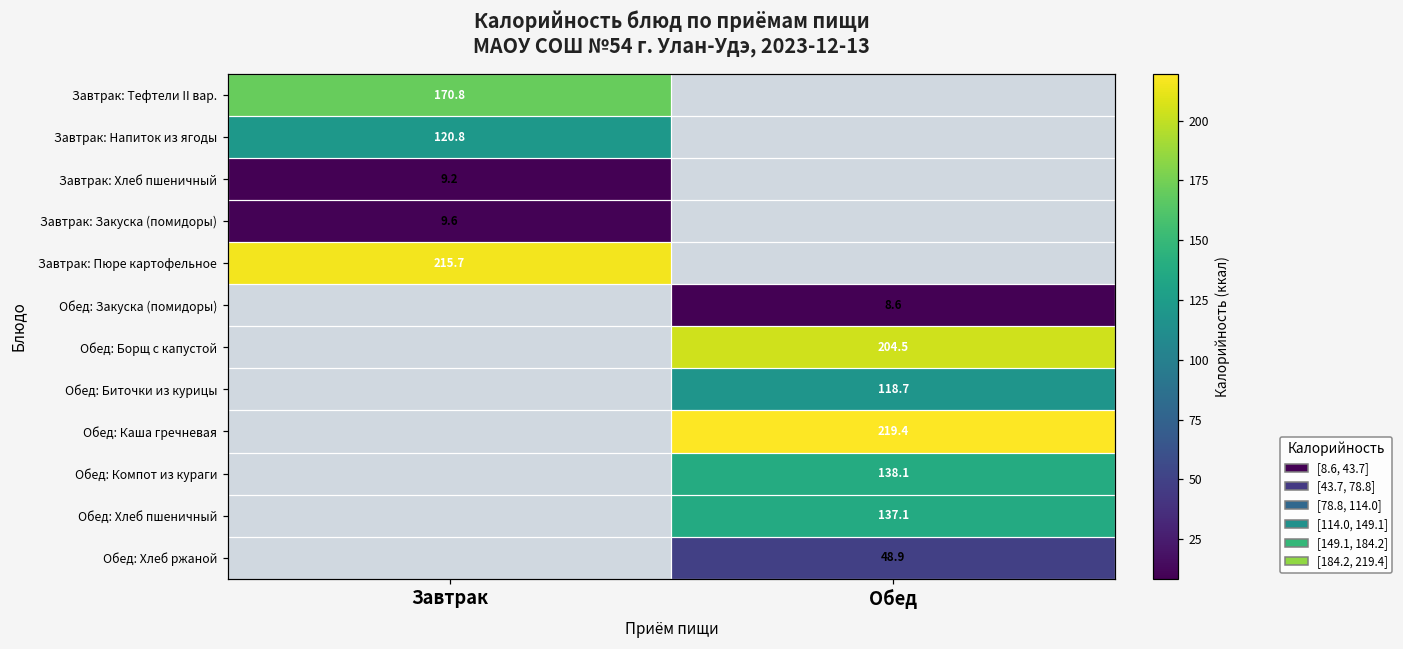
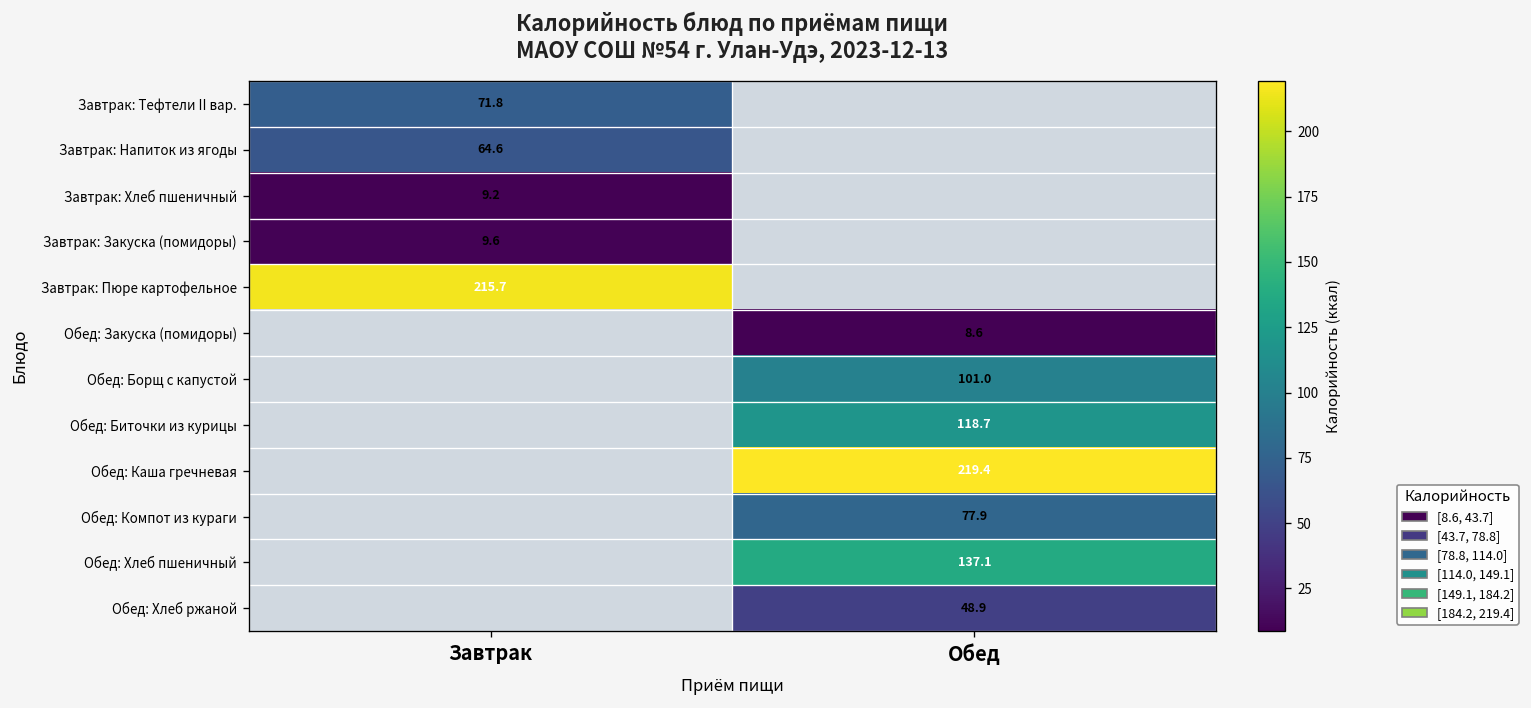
Завтрак: Тефтели II вар., Завтрак: 170.8 -> 71.8
Завтрак: Напиток из ягоды, Завтрак: 120.8 -> 64.6
Обед: Борщ с капустой, Обед: 204.5 -> 101.0
Обед: Компот из кураги, Обед: 138.1 -> 77.9
